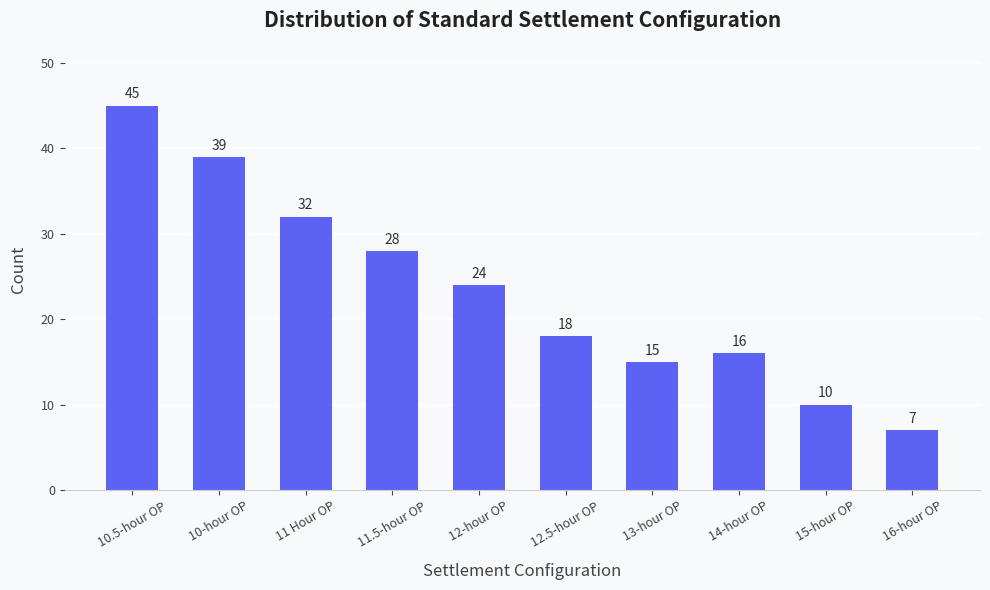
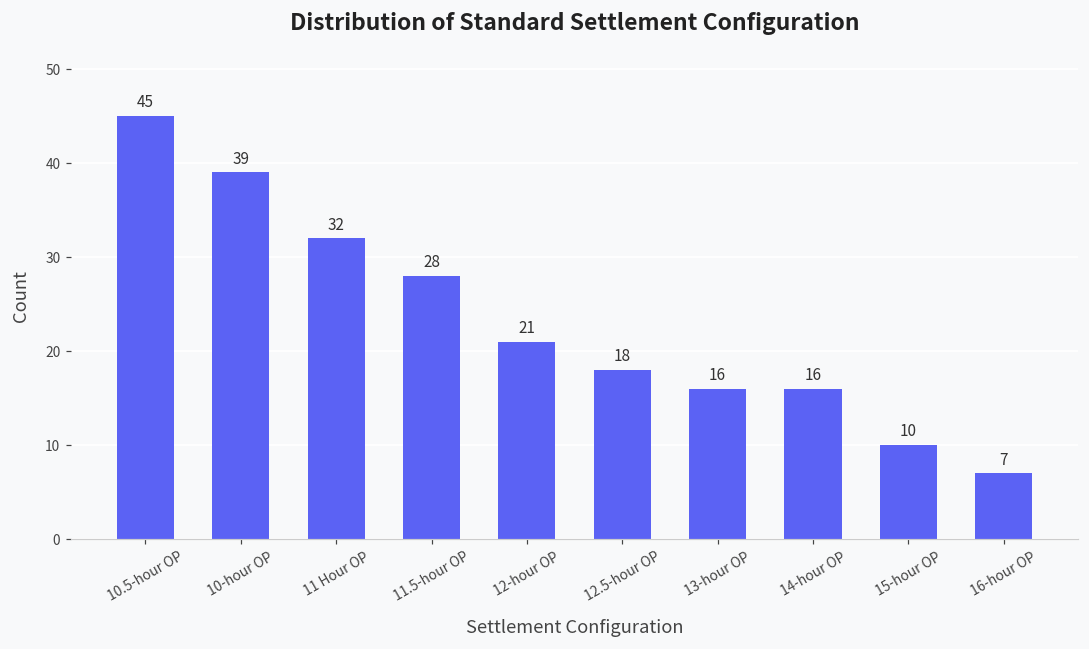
12-hour OP: 24 -> 21
13-hour OP: 15 -> 16
